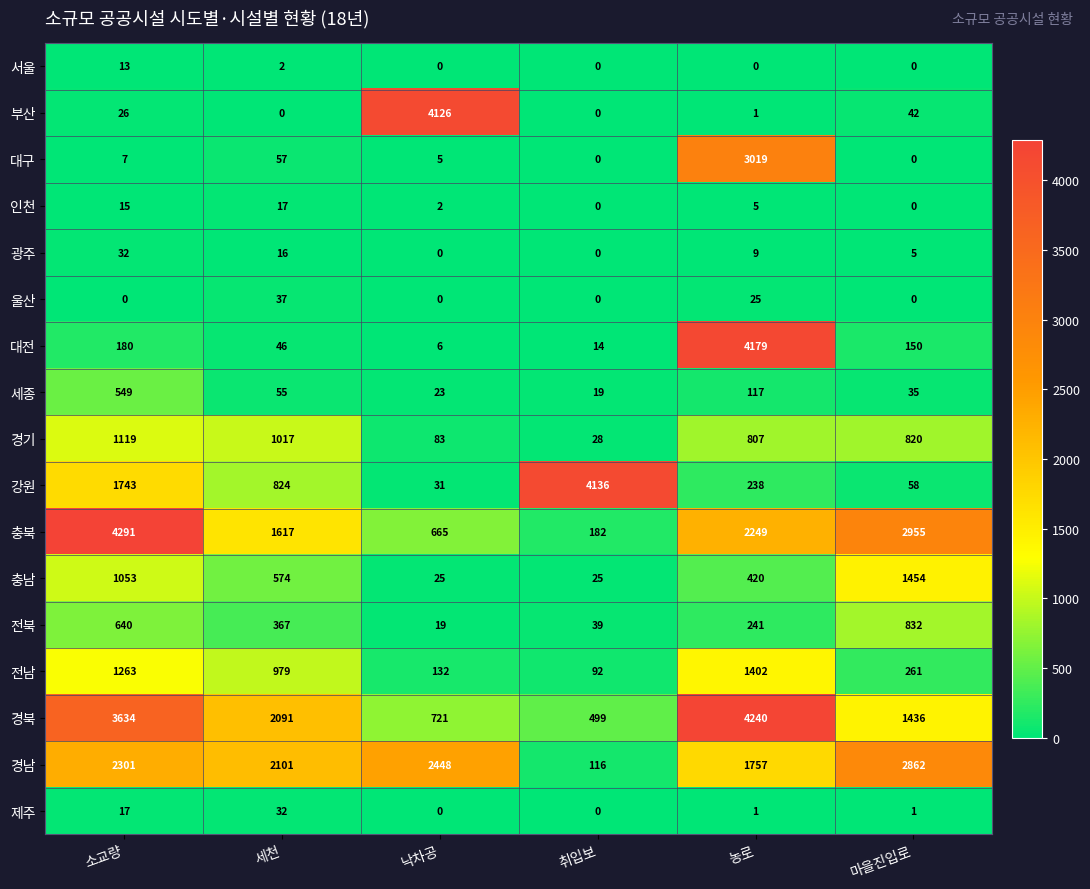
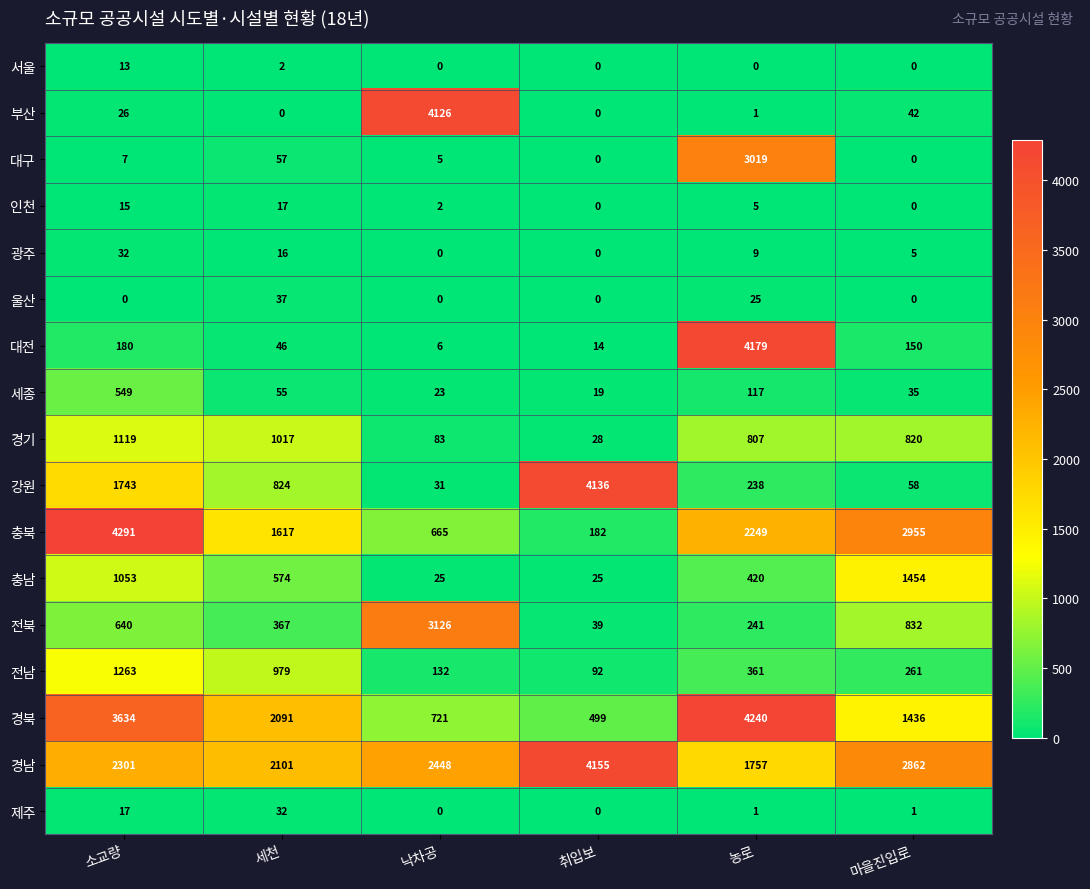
전북, 낙차공: 19 -> 3126
전남, 농로: 1402 -> 361
경남, 취입보: 116 -> 4155
